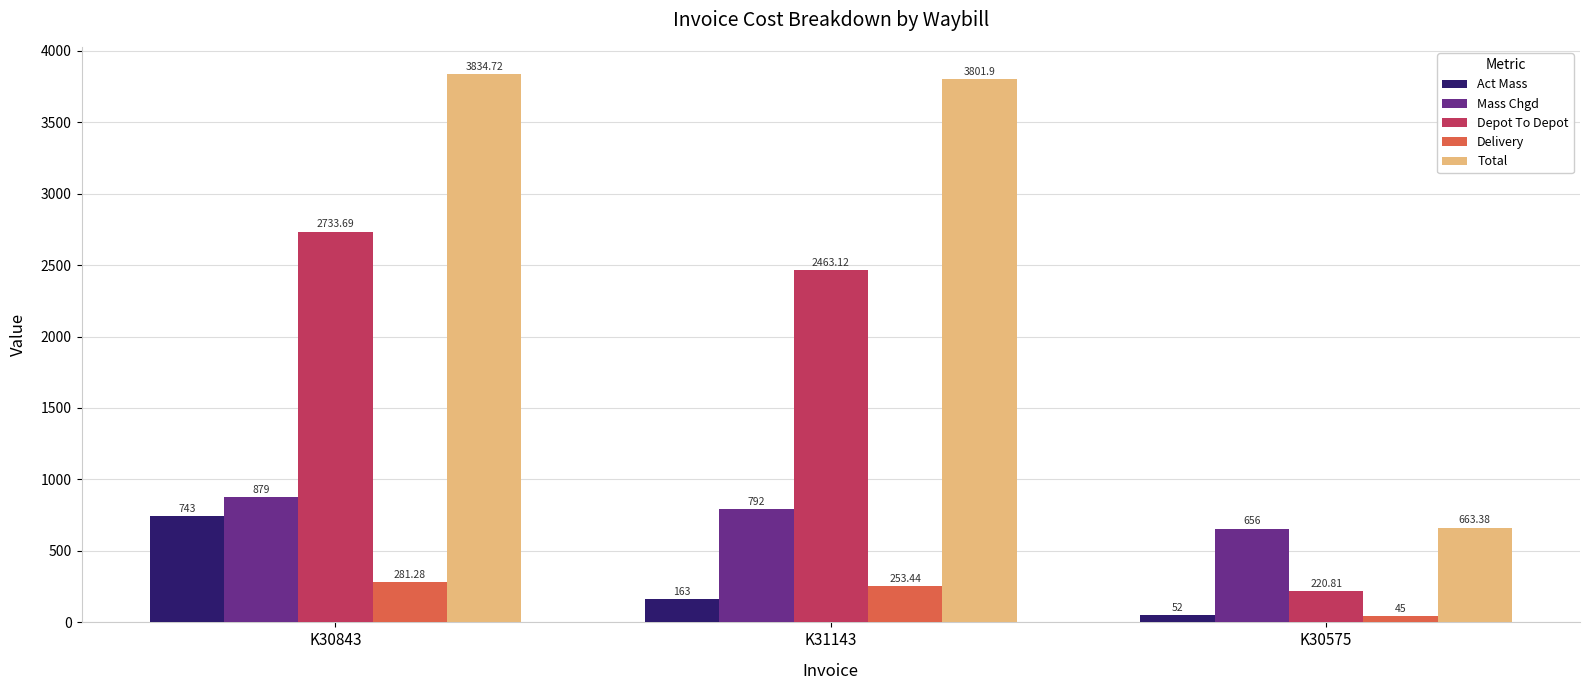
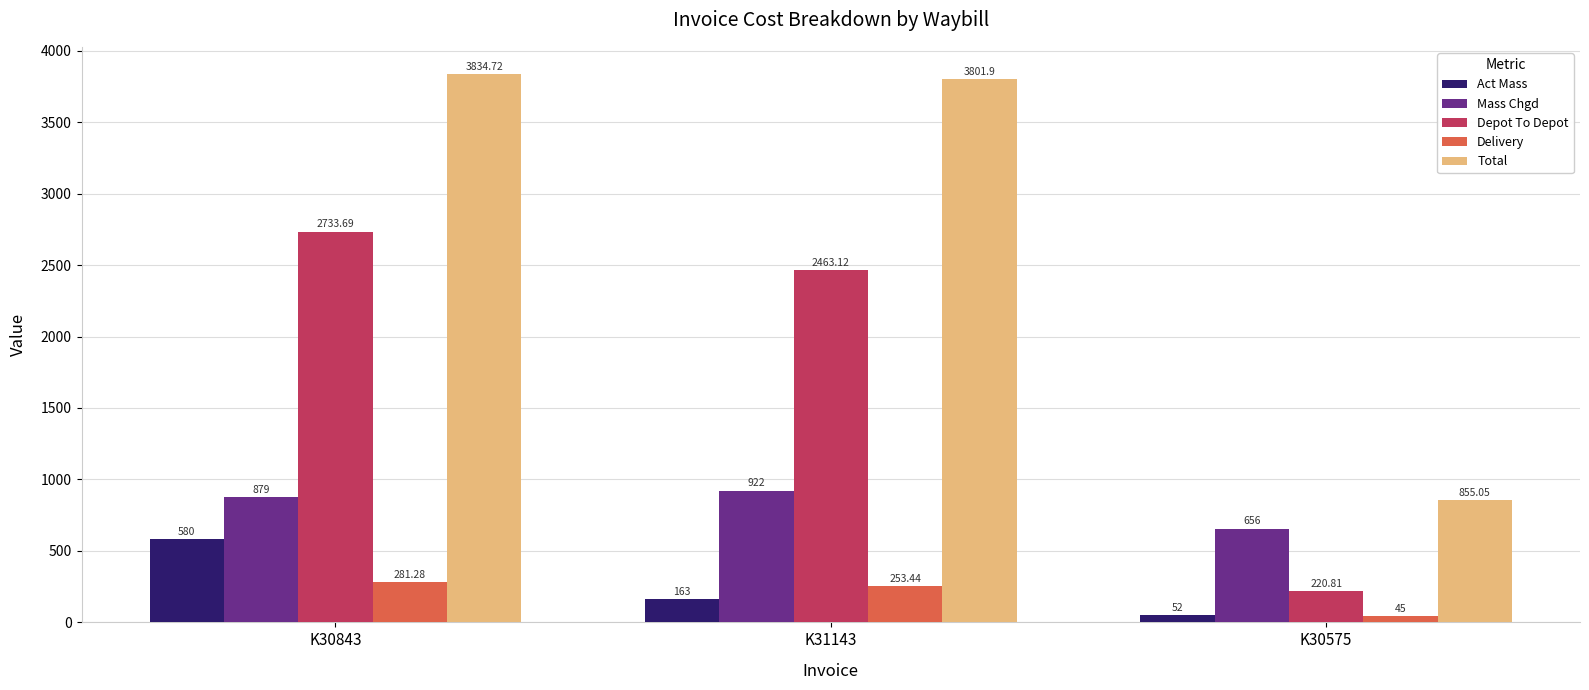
Act Mass, K30843: 743 -> 580
Mass Chgd, K31143: 792 -> 922
Total, K30575: 663.38 -> 855.05
